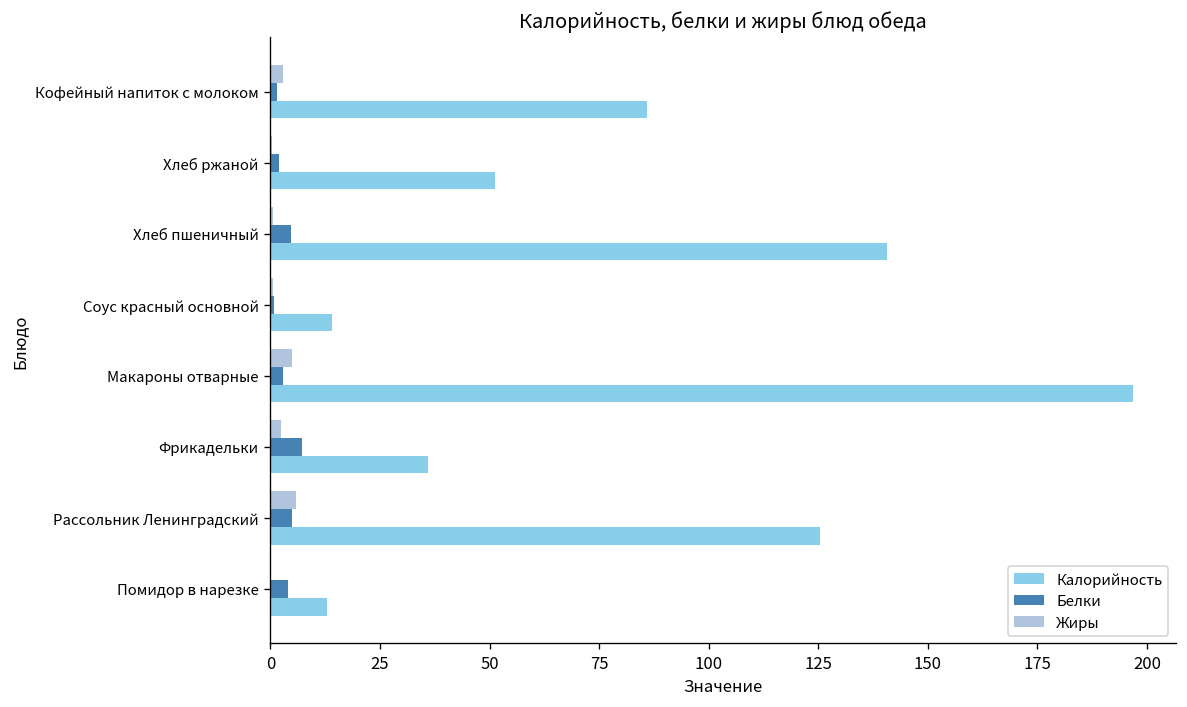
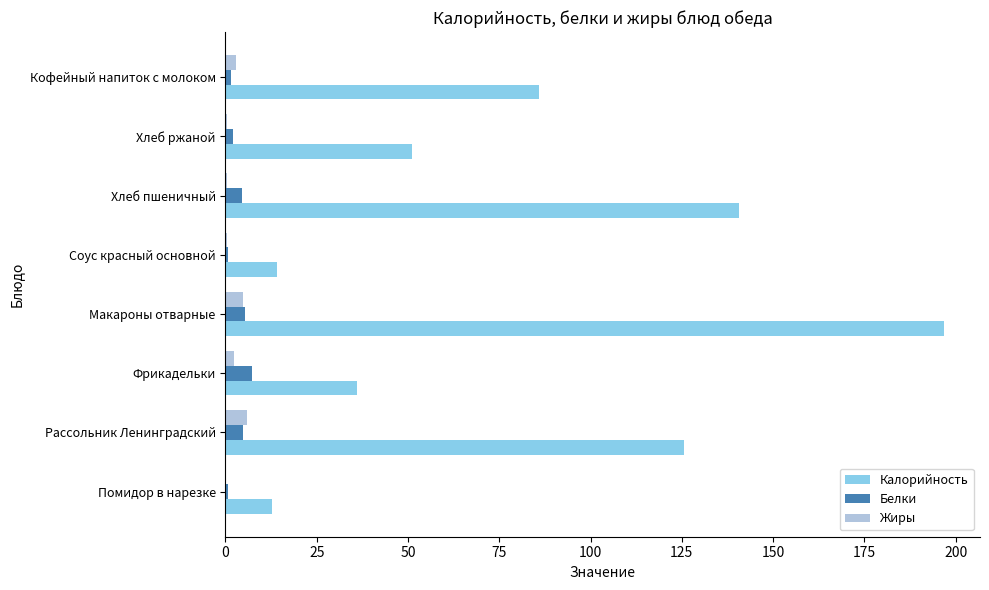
Белки, Макароны отварные: 3 -> 5
Белки, Помидор в нарезке: 4 -> 1
